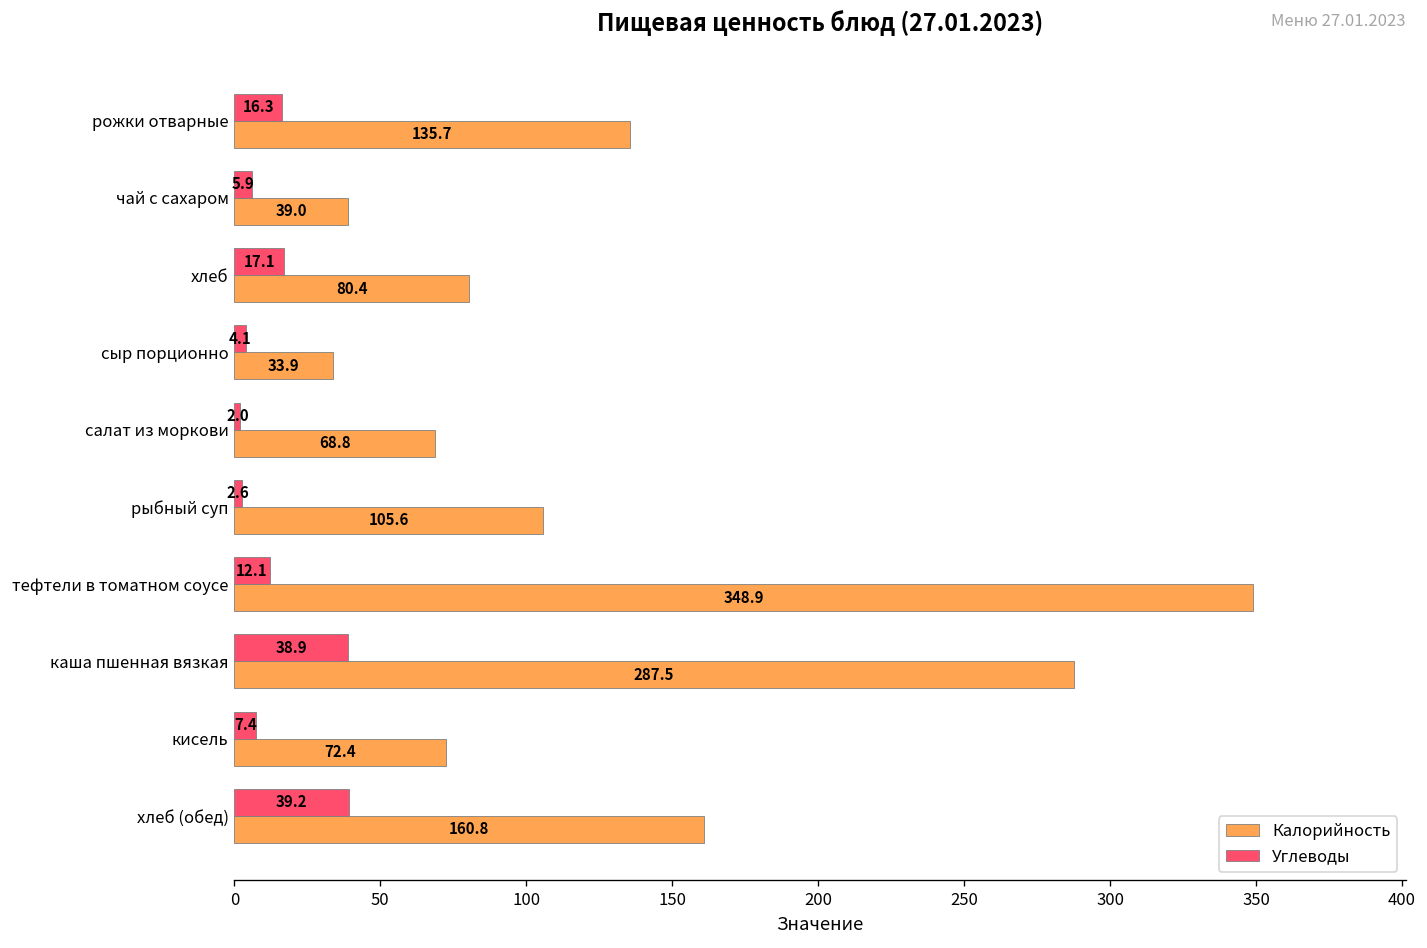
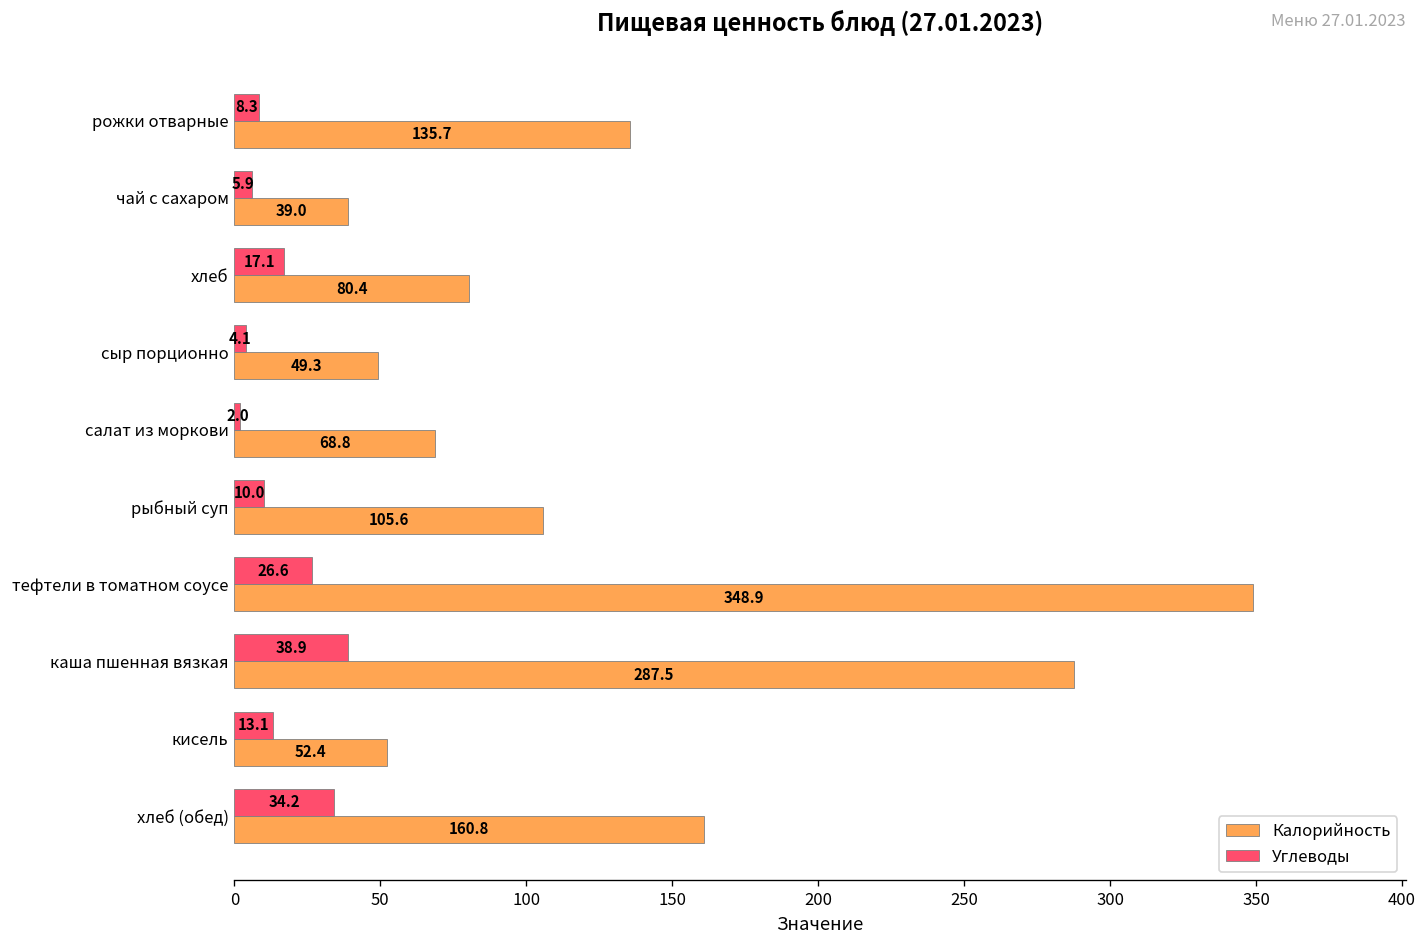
Углеводы, рожки отварные: 16.3 -> 8.3
Калорийность, сыр порционно: 33.9 -> 49.3
Углеводы, рыбный суп: 2.6 -> 10.0
Углеводы, тефтели в томатном соусе: 12.1 -> 26.6
Углеводы, кисель: 7.4 -> 13.1
Калорийность, кисель: 72.4 -> 52.4
Углеводы, хлеб (обед): 39.2 -> 34.2
